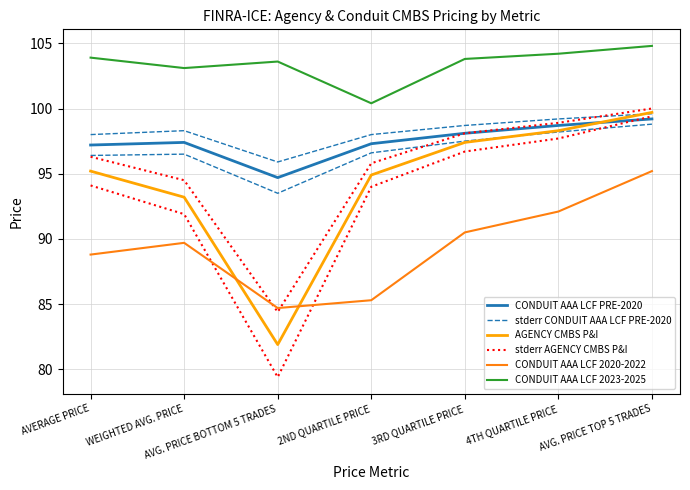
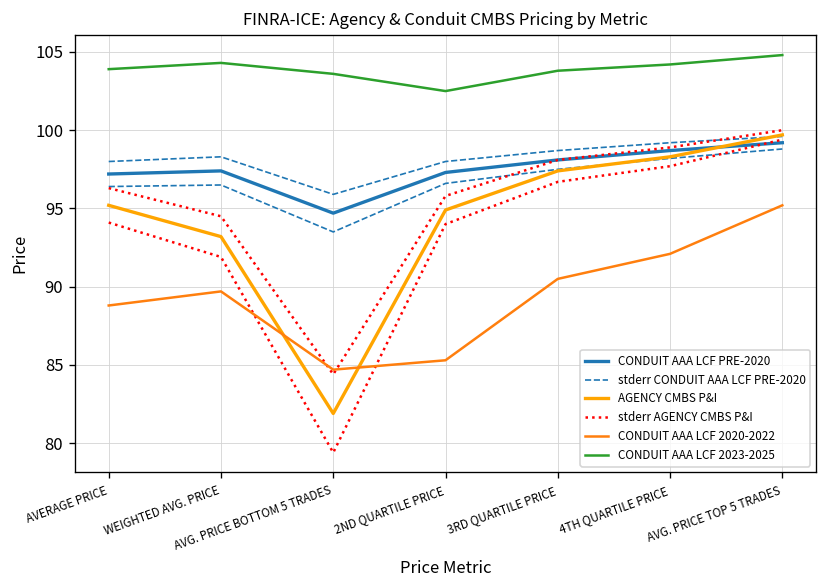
CONDUIT AAA LCF 2023-2025, WEIGHTED AVG. PRICE: 103.1 -> 104.3
CONDUIT AAA LCF 2023-2025, 2ND QUARTILE PRICE: 100.4 -> 102.5
